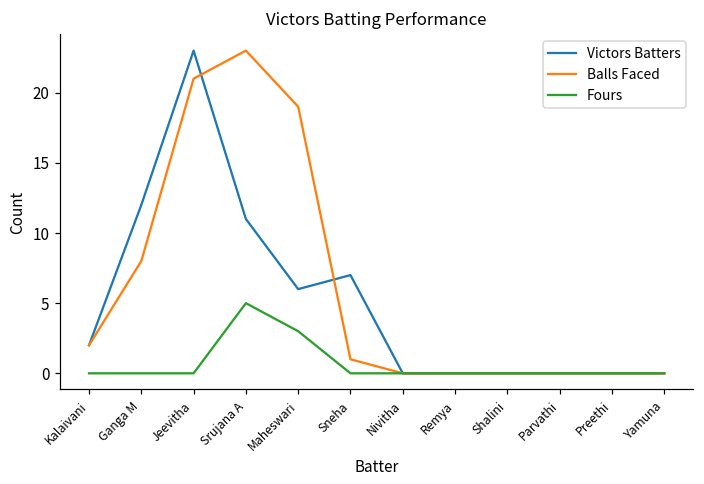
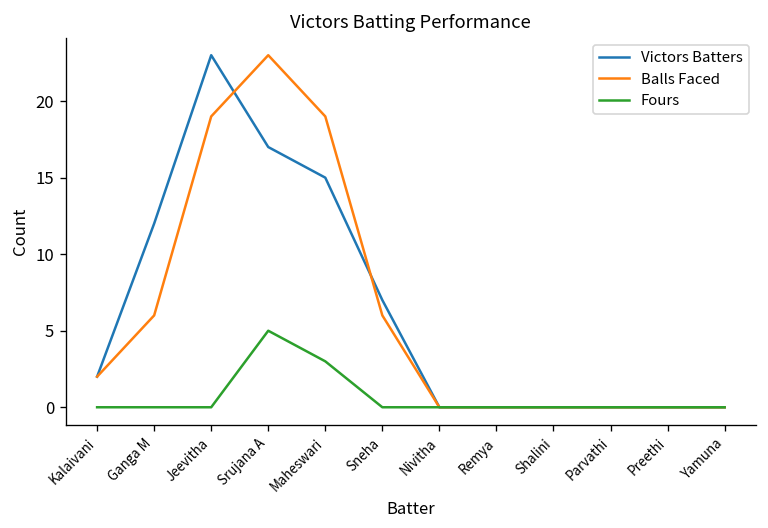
Balls Faced, Ganga M: 8 -> 6
Balls Faced, Jeevitha: 21 -> 19
Victors Batters, Srujana A: 11 -> 17
Victors Batters, Maheswari: 6 -> 15
Balls Faced, Sneha: 1 -> 6
